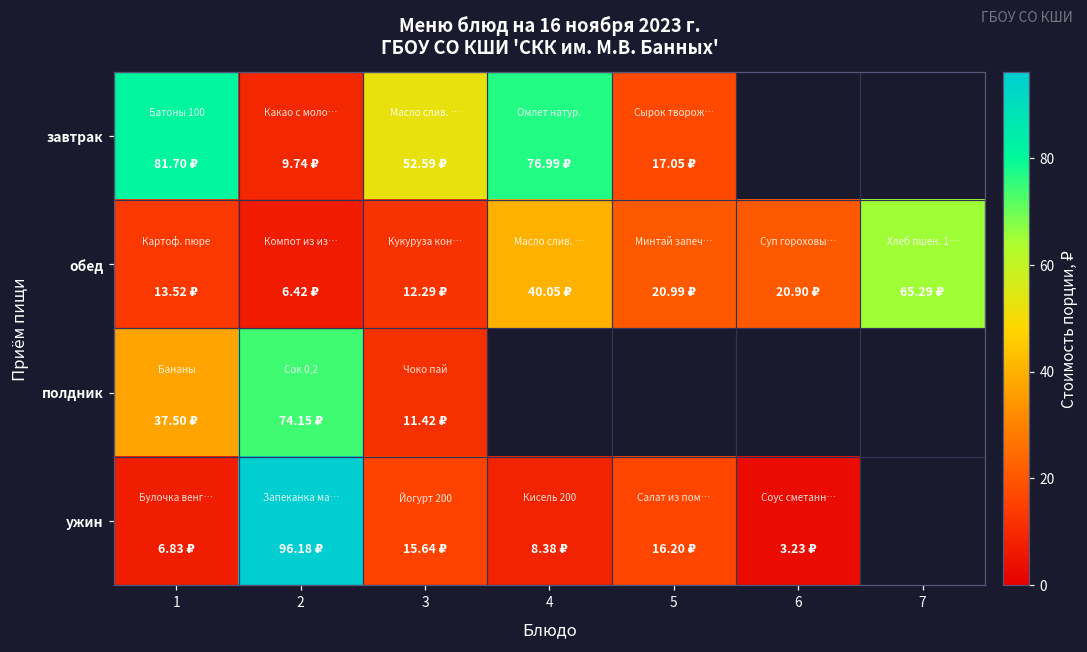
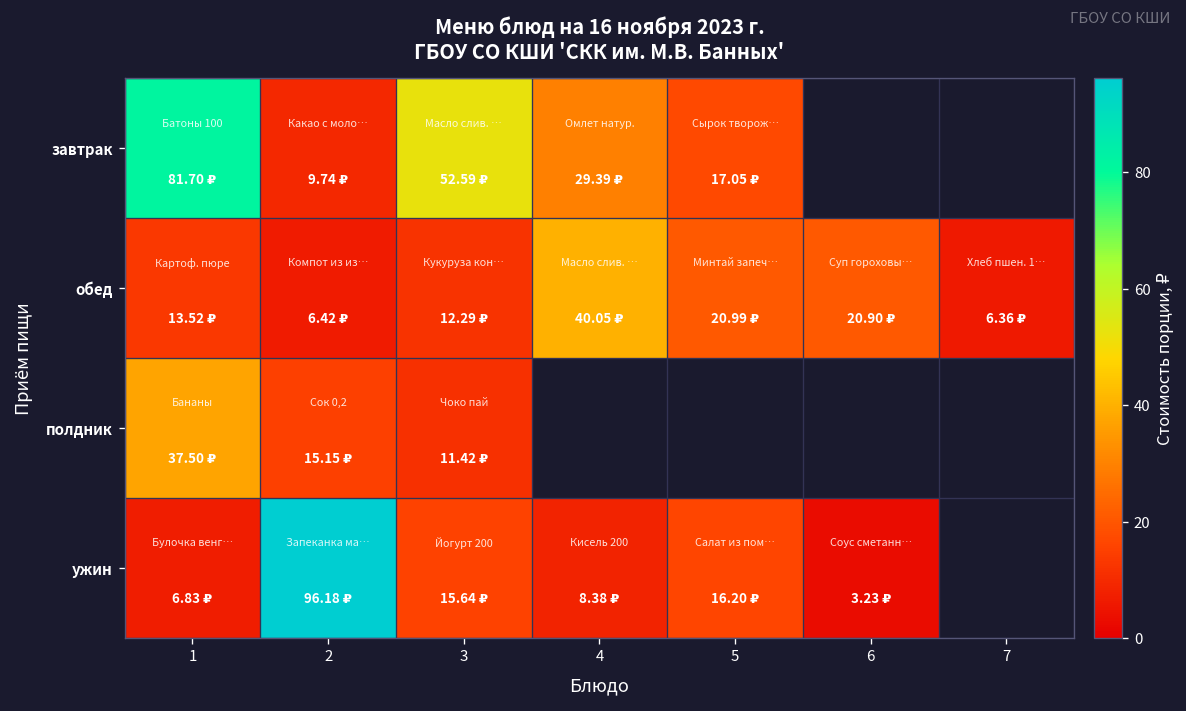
завтрак, 4: 76.99 -> 29.39
обед, 7: 65.29 -> 6.36
полдник, 2: 74.15 -> 15.15
